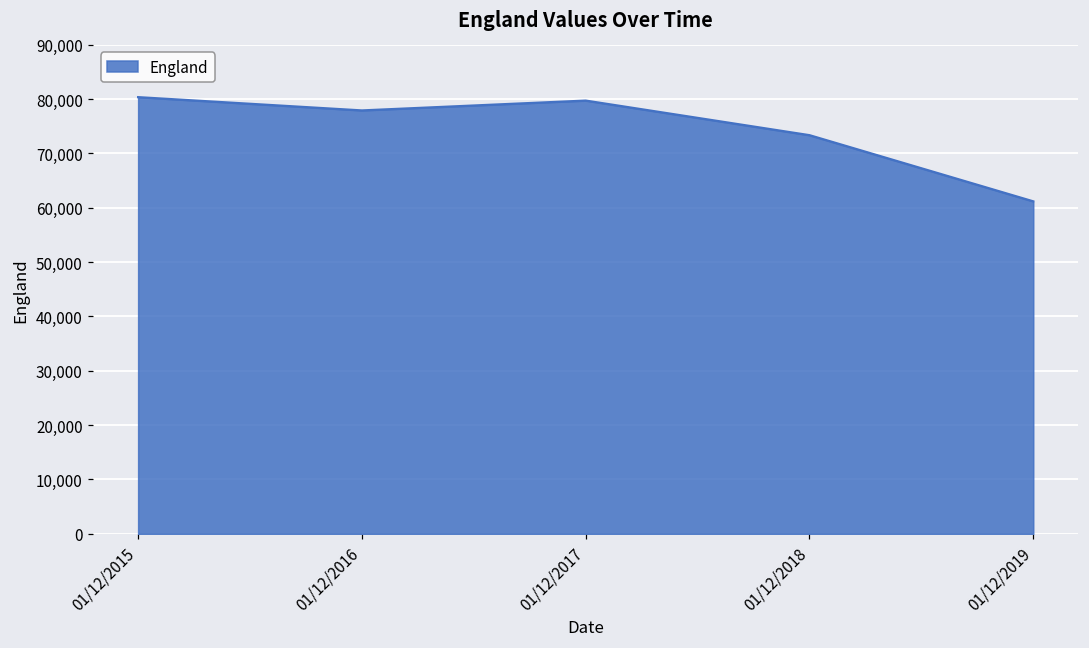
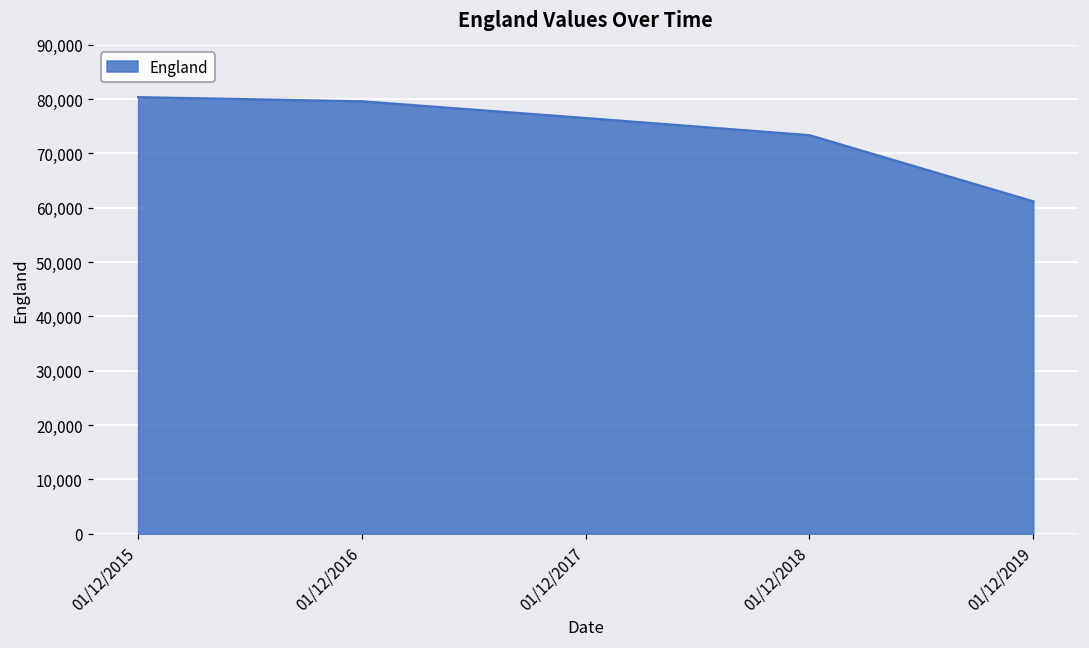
01/12/2016: 78,000 -> 80,000
01/12/2017: 80,000 -> 77,000
